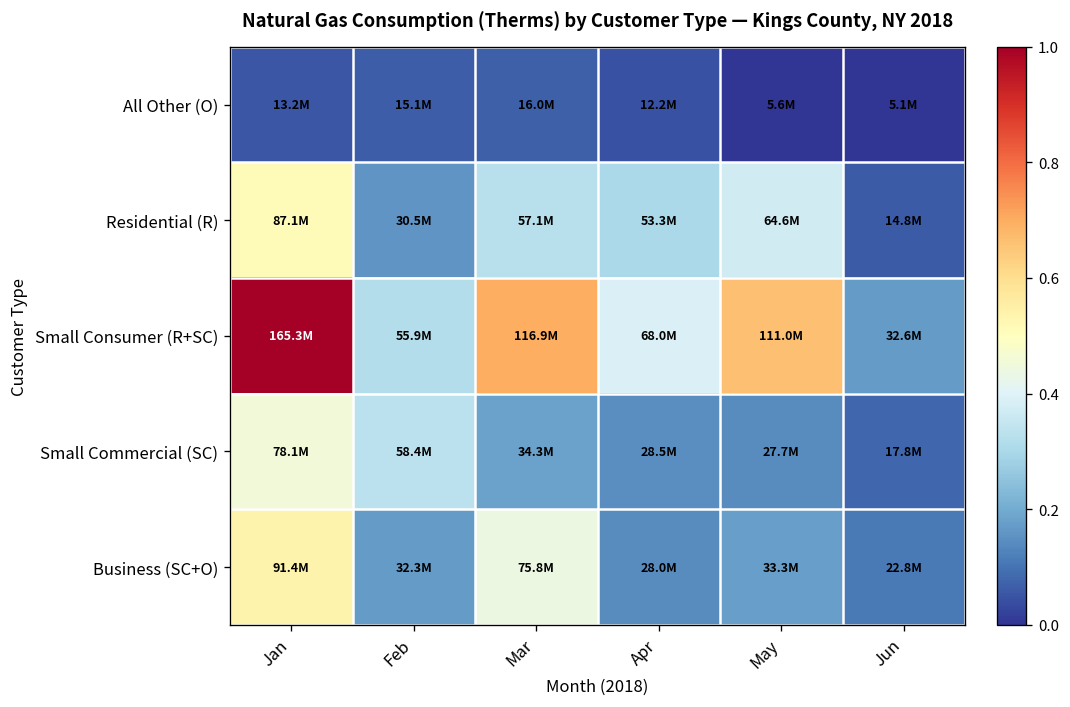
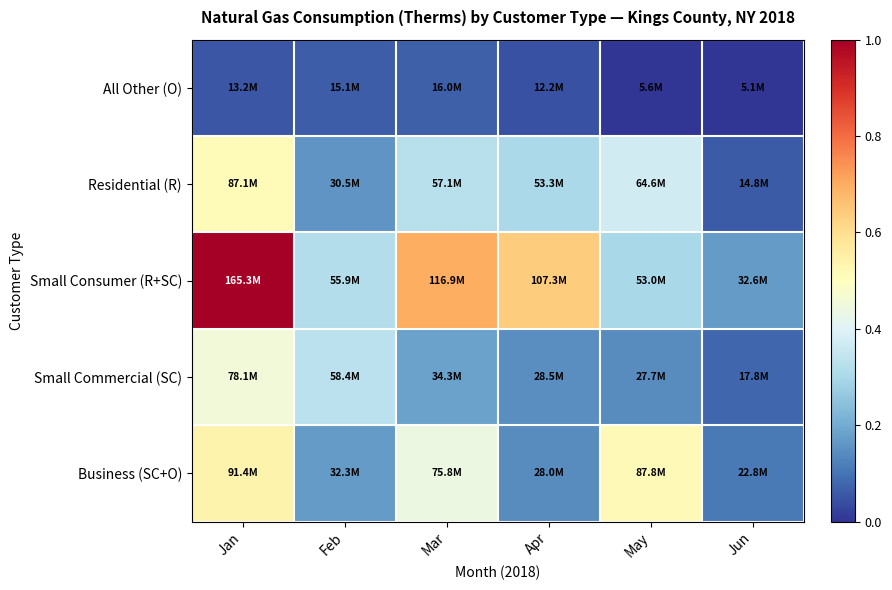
Small Consumer (R+SC), Apr: 68.0M -> 107.3M
Small Consumer (R+SC), May: 111.0M -> 53.0M
Business (SC+O), May: 33.3M -> 87.8M
